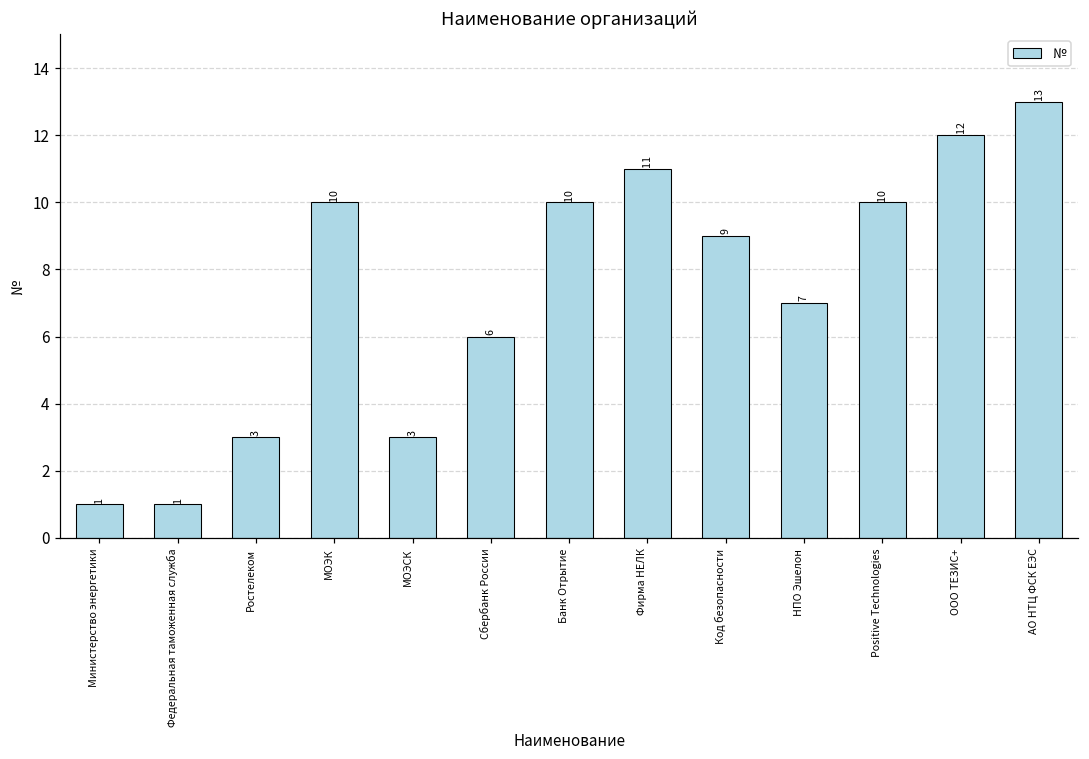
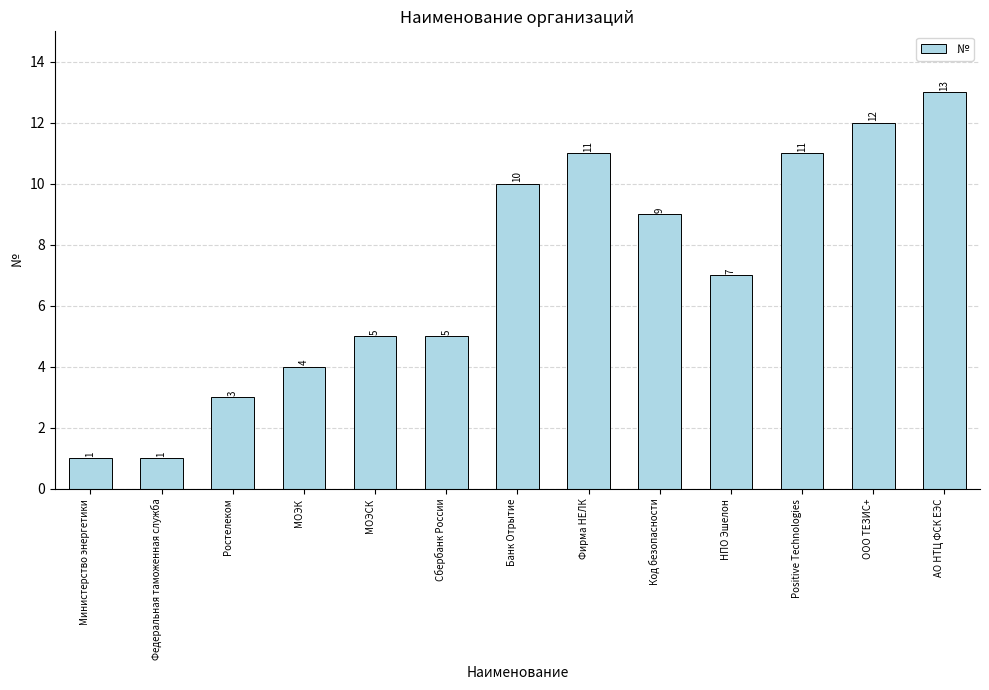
МОЭК: 10 -> 4
МОЭСК: 3 -> 5
Сбербанк России: 6 -> 5
Positive Technologies: 10 -> 11
